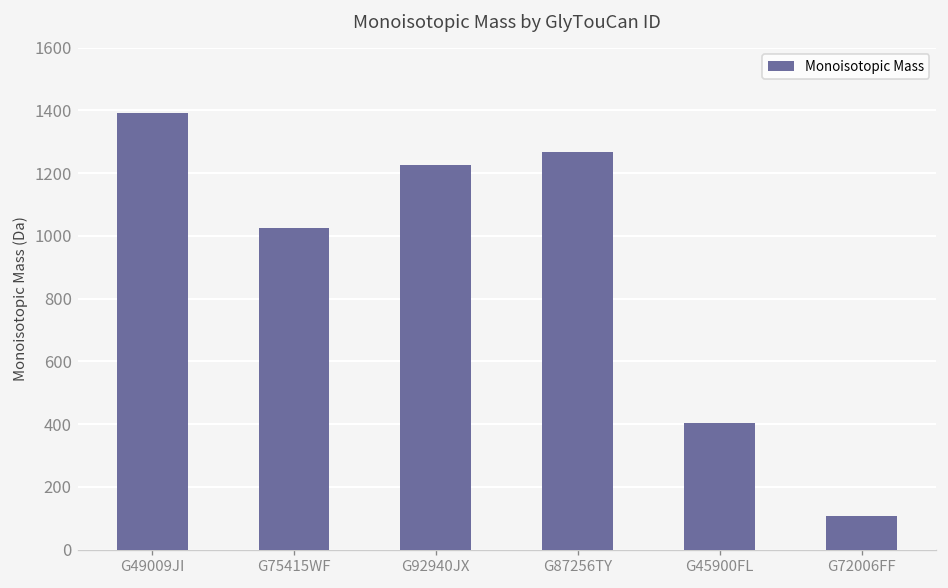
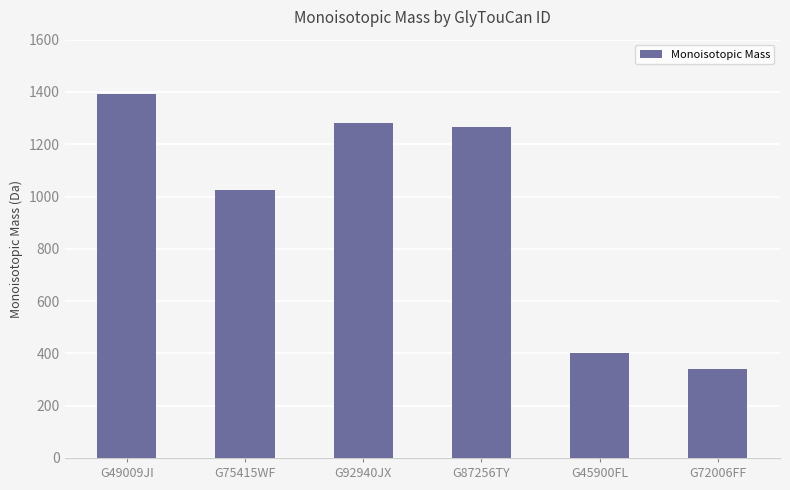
G92940JX: 1230 -> 1280
G72006FF: 110 -> 340
